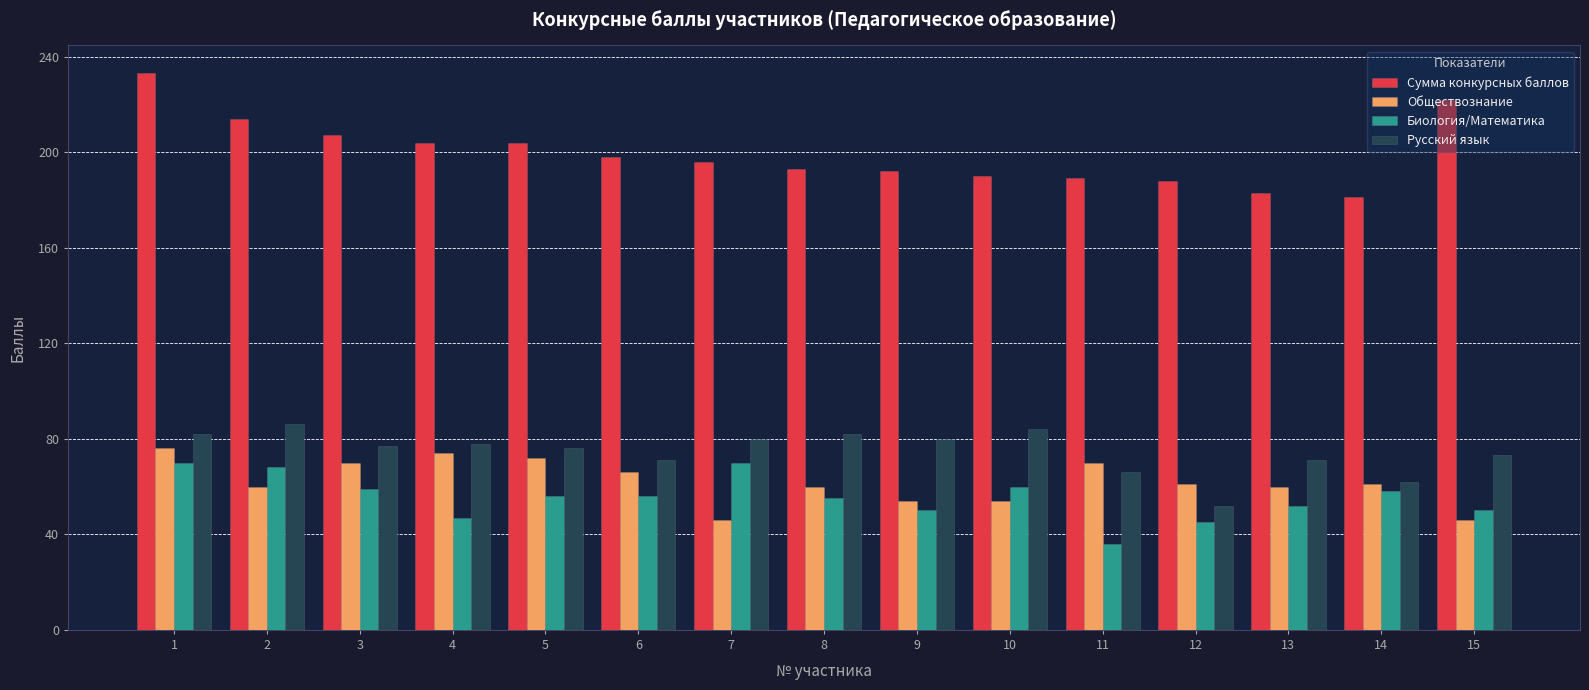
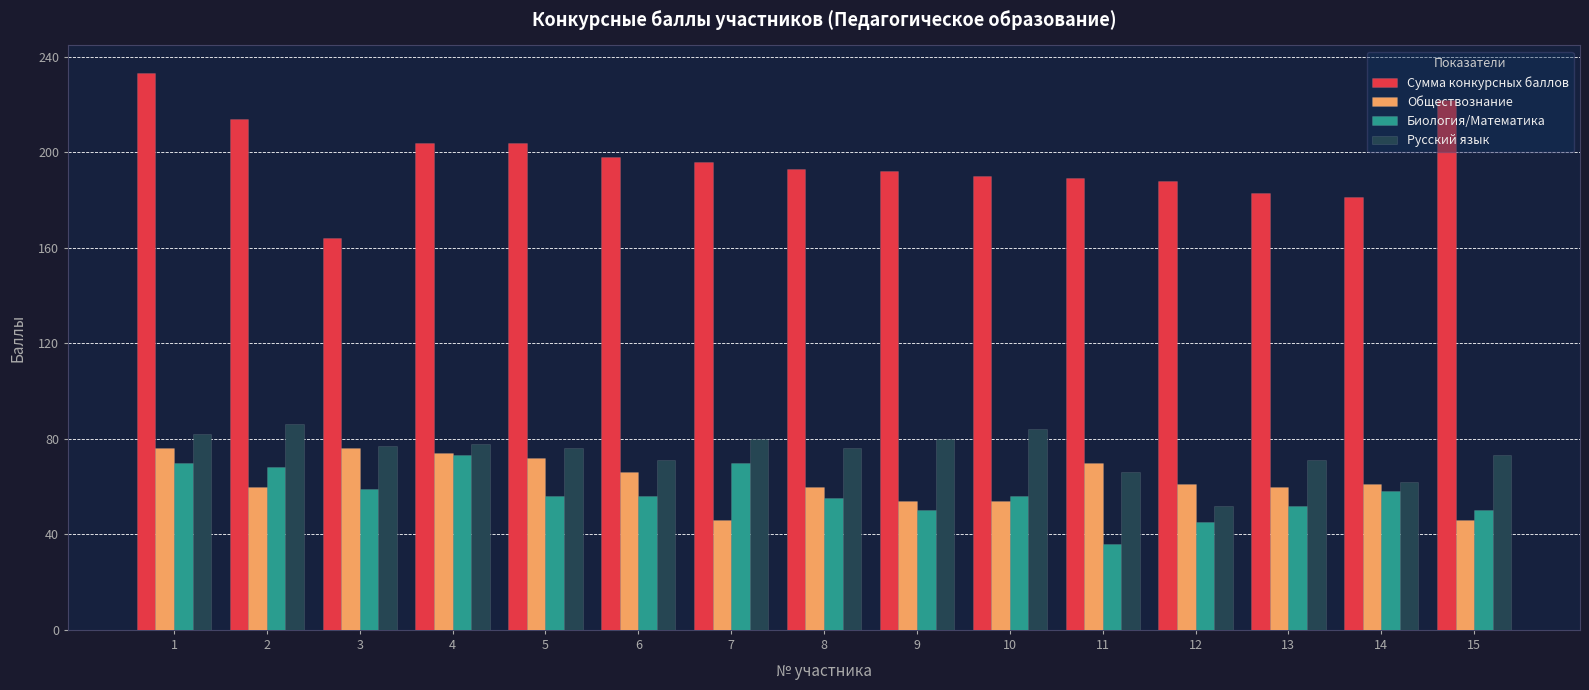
Сумма конкурсных баллов, 3: 207 -> 164
Обществознание, 3: 70 -> 76
Биология/Математика, 4: 47 -> 73
Русский язык, 8: 82 -> 76
Биология/Математика, 10: 60 -> 56
